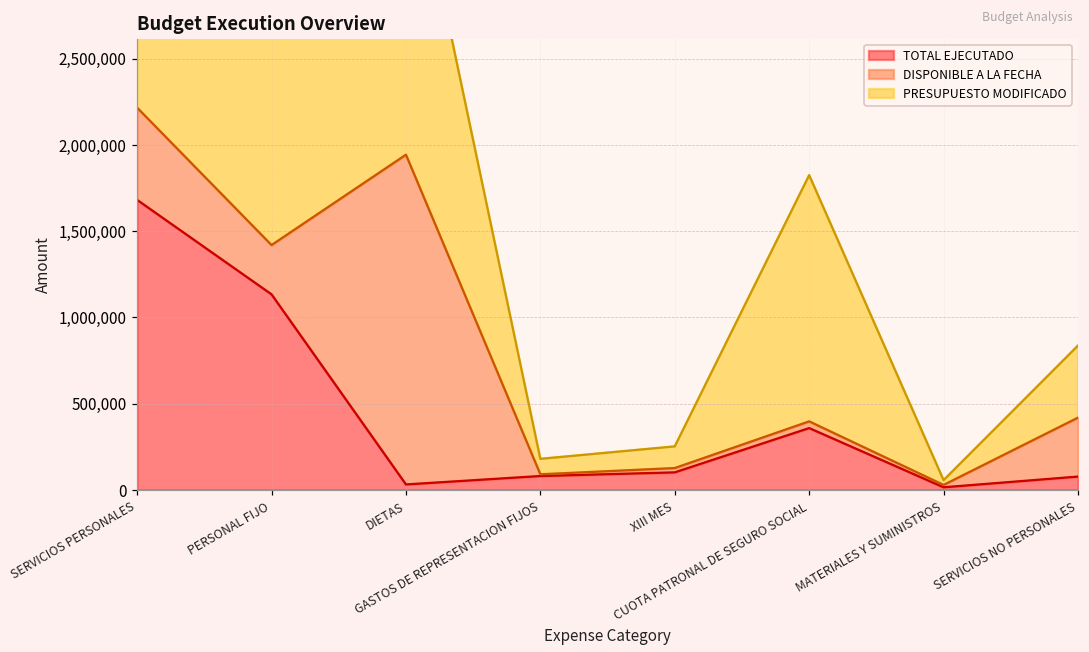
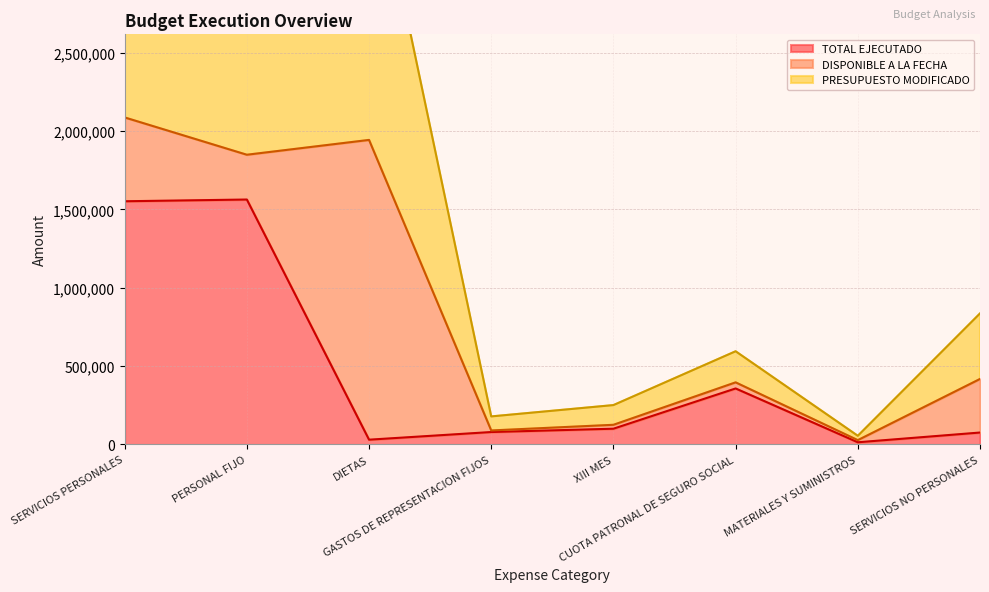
TOTAL EJECUTADO, SERVICIOS PERSONALES: 1,680,000 -> 1,550,000
TOTAL EJECUTADO, PERSONAL FIJO: 1,130,000 -> 1,560,000
PRESUPUESTO MODIFICADO, CUOTA PATRONAL DE SEGURO SOCIAL: 1,430,000 -> 200,000
